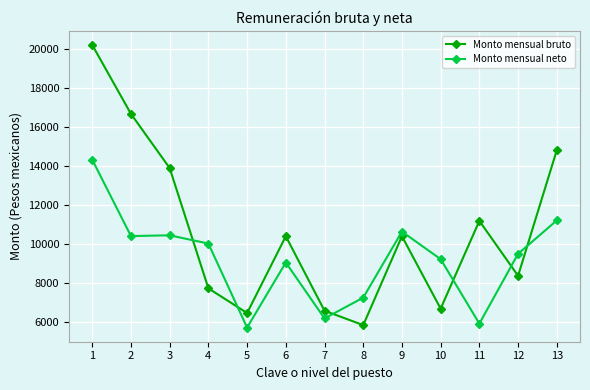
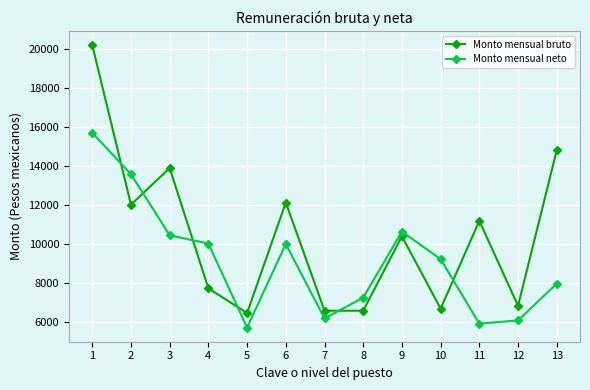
Monto mensual neto, 1: 14300 -> 15700
Monto mensual bruto, 2: 16700 -> 12000
Monto mensual neto, 2: 10400 -> 13600
Monto mensual bruto, 6: 10400 -> 12100
Monto mensual neto, 6: 9000 -> 10000
Monto mensual bruto, 8: 5800 -> 6600
Monto mensual bruto, 12: 8400 -> 6800
Monto mensual neto, 12: 9500 -> 6100
Monto mensual neto, 13: 11200 -> 8000
